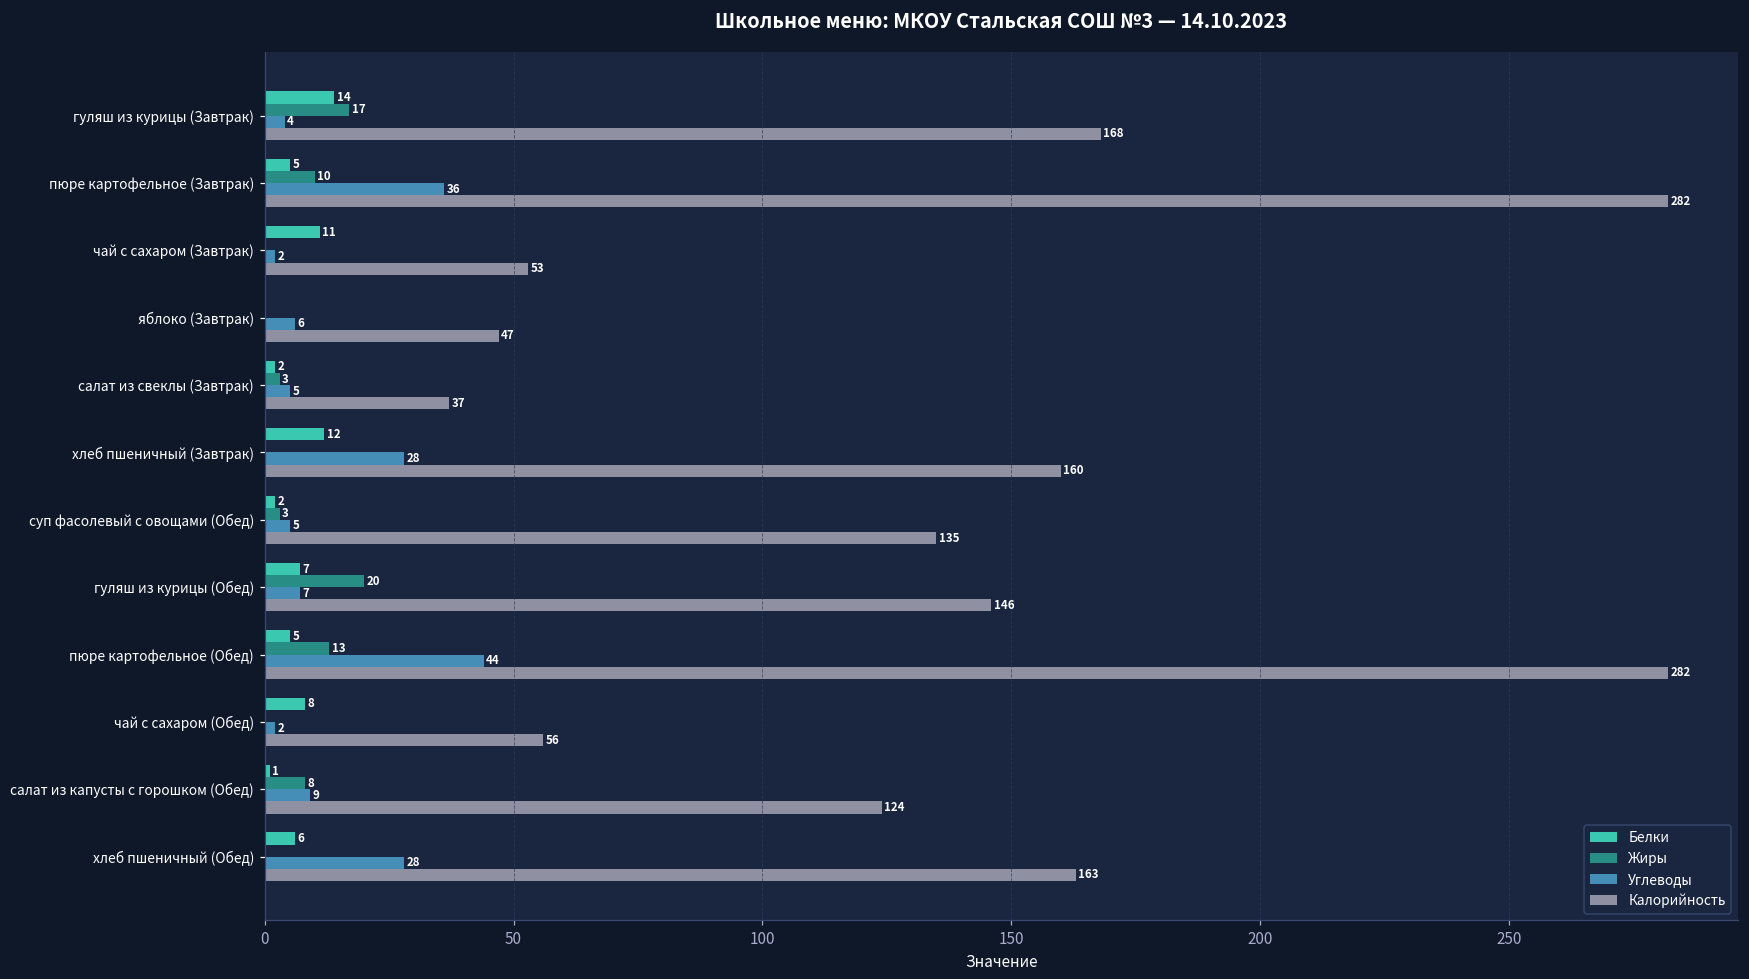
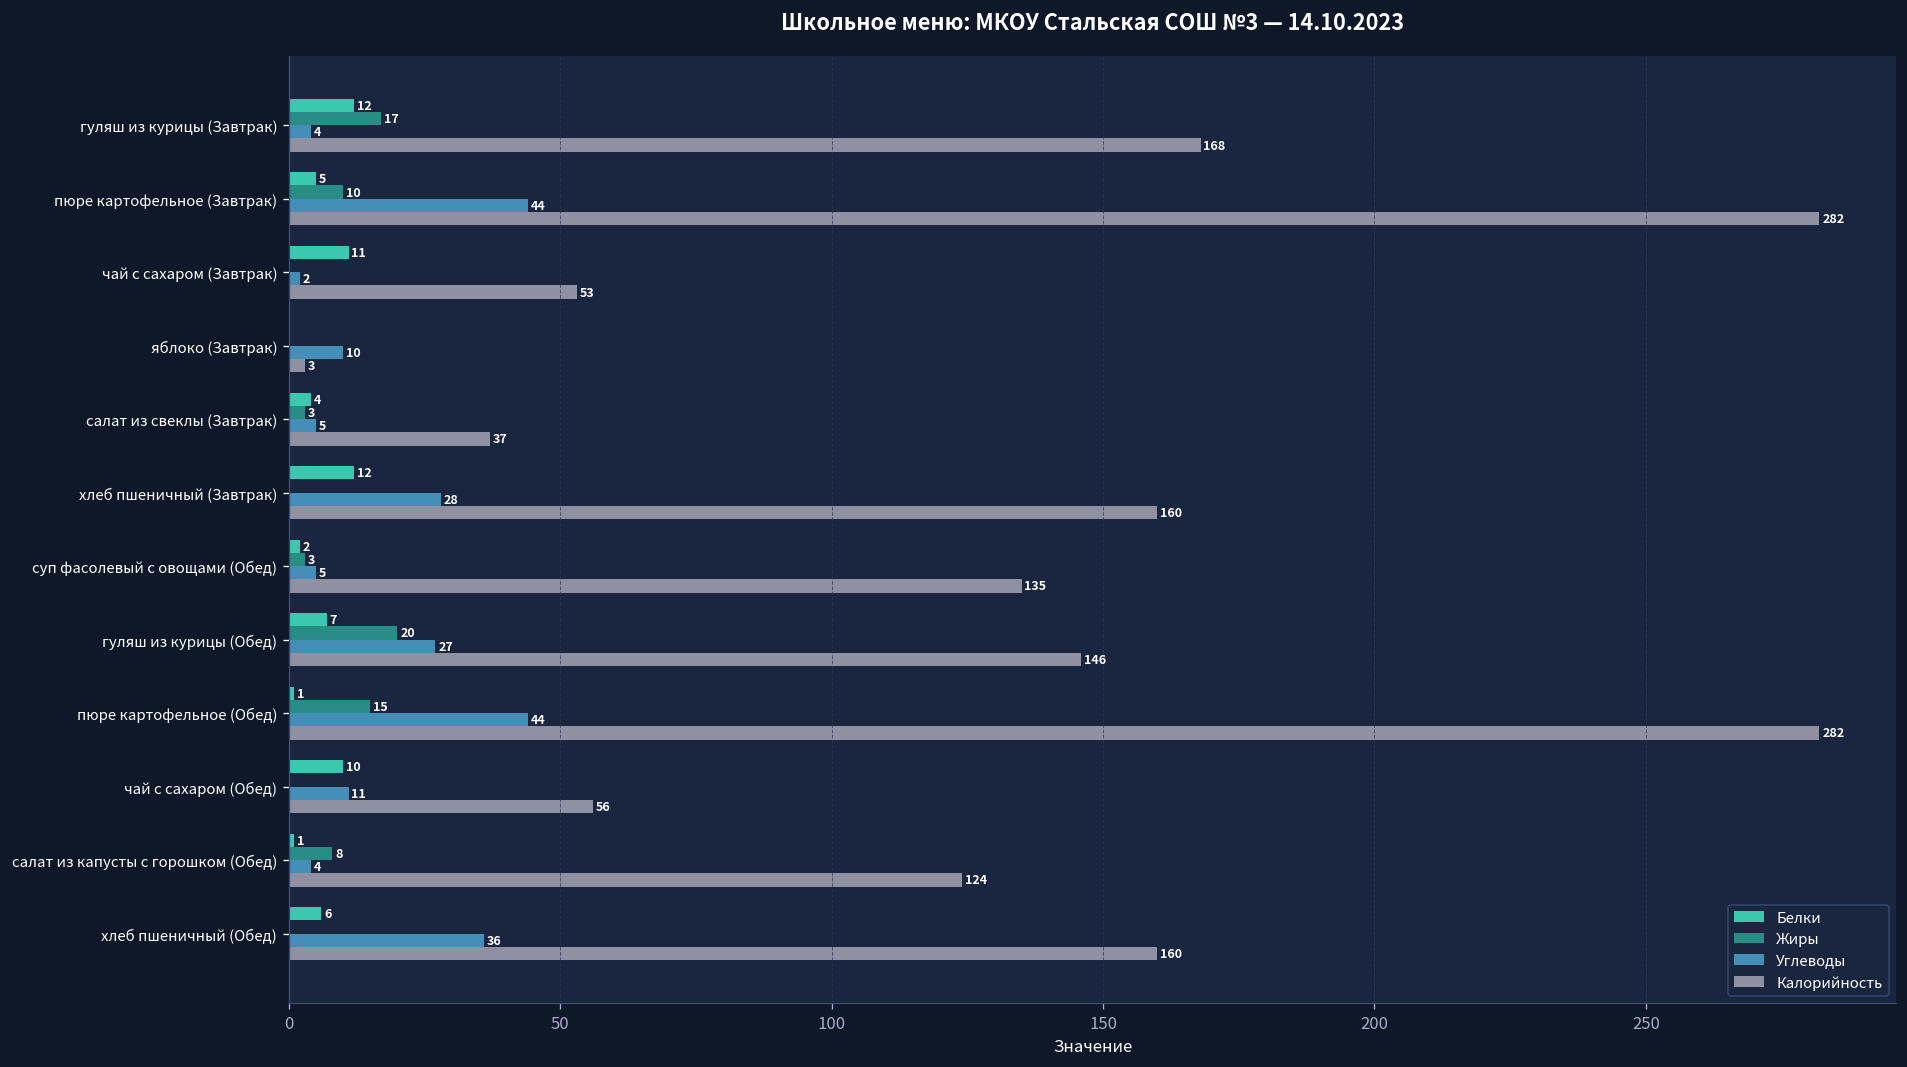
Белки, гуляш из курицы (Завтрак): 14 -> 12
Углеводы, пюре картофельное (Завтрак): 36 -> 44
Углеводы, яблоко (Завтрак): 6 -> 10
Калорийность, яблоко (Завтрак): 47 -> 3
Белки, салат из свеклы (Завтрак): 2 -> 4
Углеводы, гуляш из курицы (Обед): 7 -> 27
Белки, пюре картофельное (Обед): 5 -> 1
Жиры, пюре картофельное (Обед): 13 -> 15
Белки, чай с сахаром (Обед): 8 -> 10
Углеводы, чай с сахаром (Обед): 2 -> 11
Углеводы, салат из капусты с горошком (Обед): 9 -> 4
Углеводы, хлеб пшеничный (Обед): 28 -> 36
Калорийность, хлеб пшеничный (Обед): 163 -> 160
